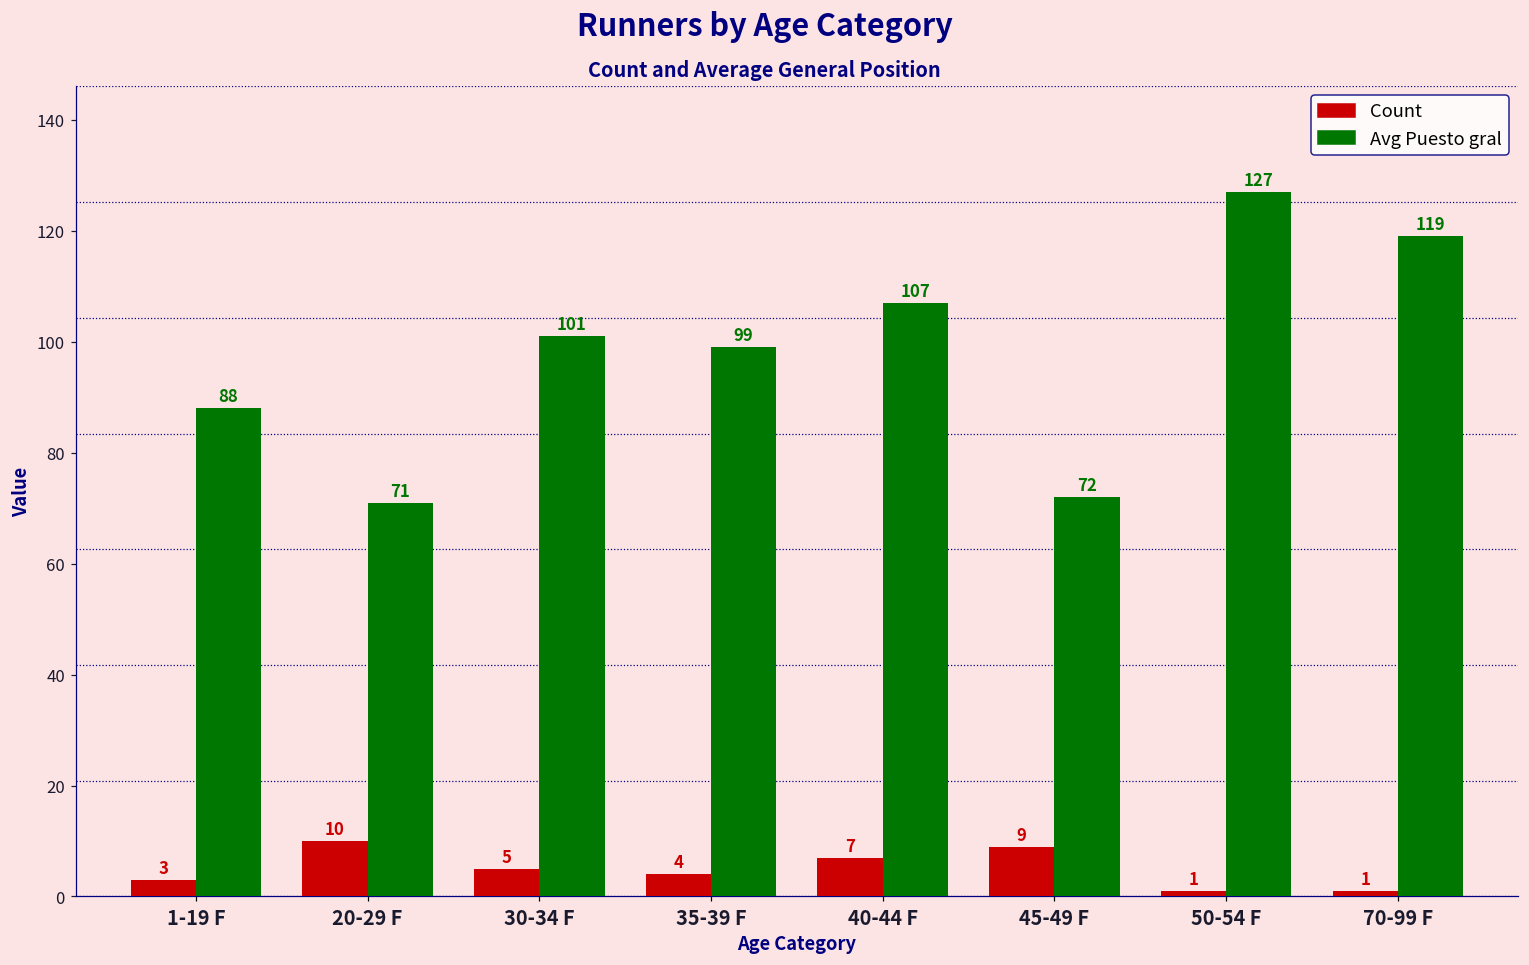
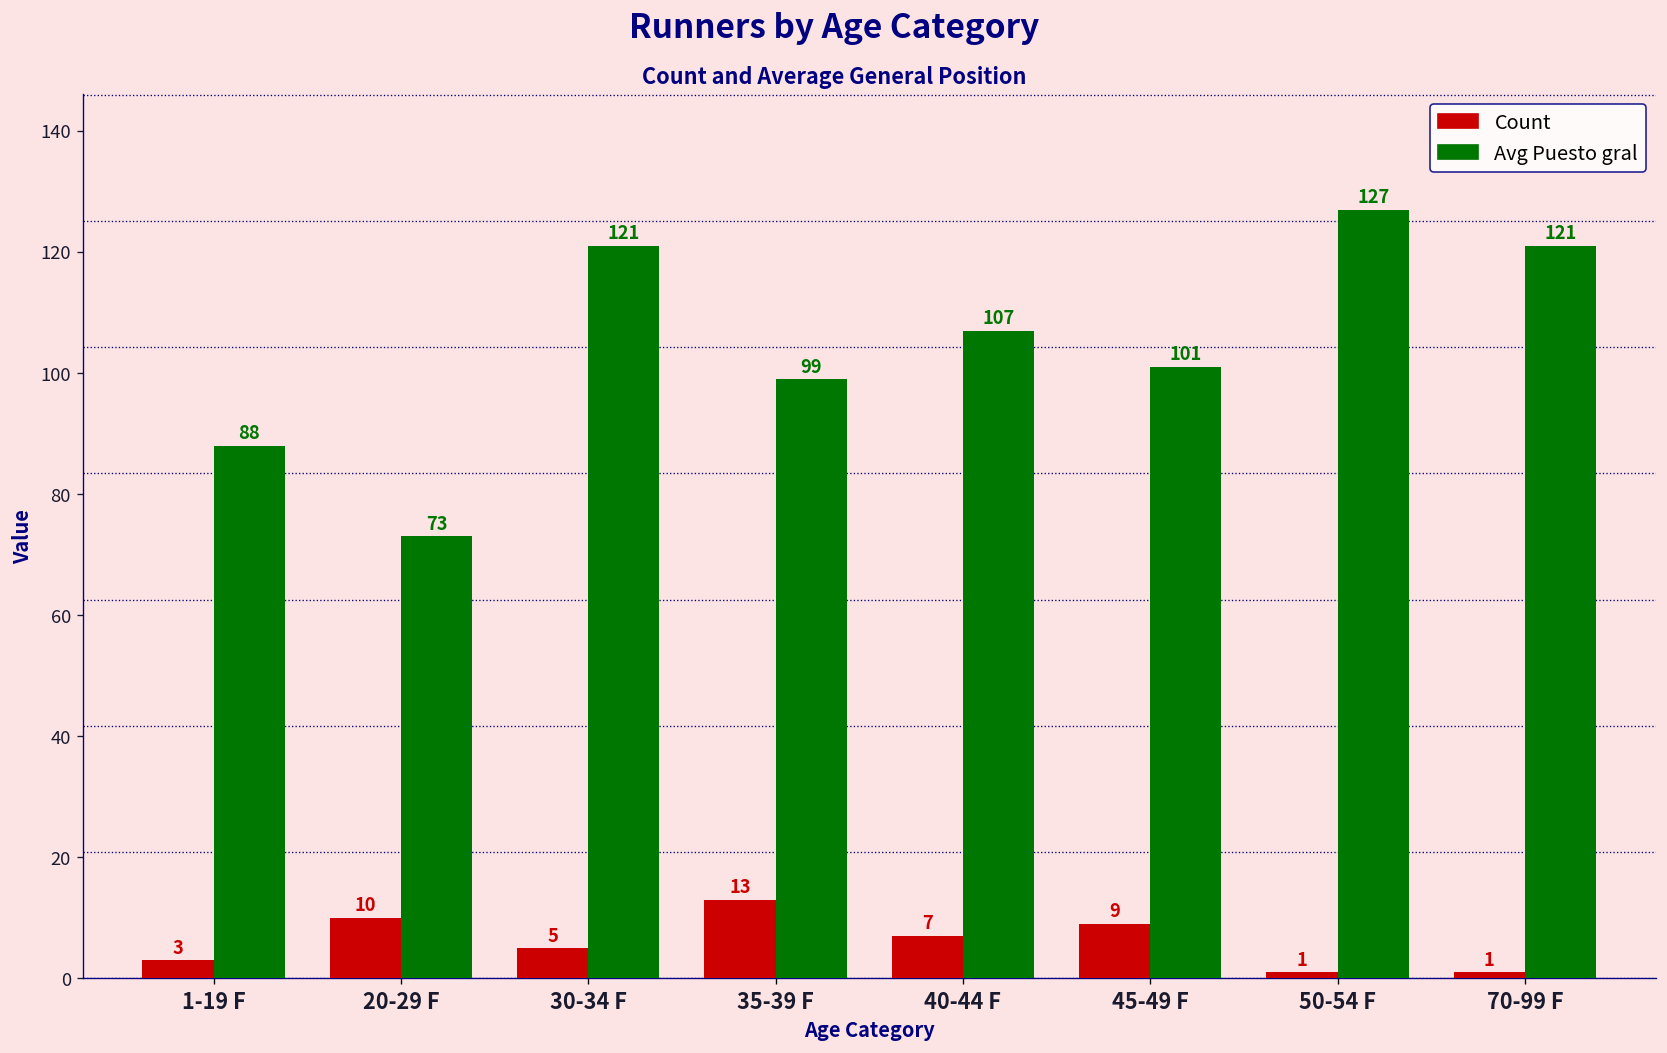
Avg Puesto gral, 20-29 F: 71 -> 73
Avg Puesto gral, 30-34 F: 101 -> 121
Count, 35-39 F: 4 -> 13
Avg Puesto gral, 45-49 F: 72 -> 101
Avg Puesto gral, 70-99 F: 119 -> 121
